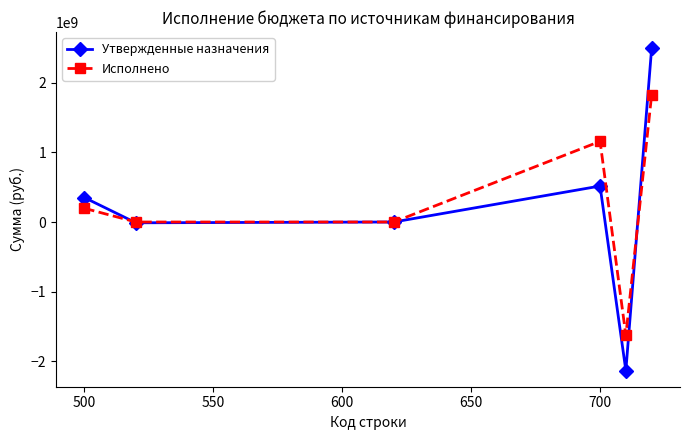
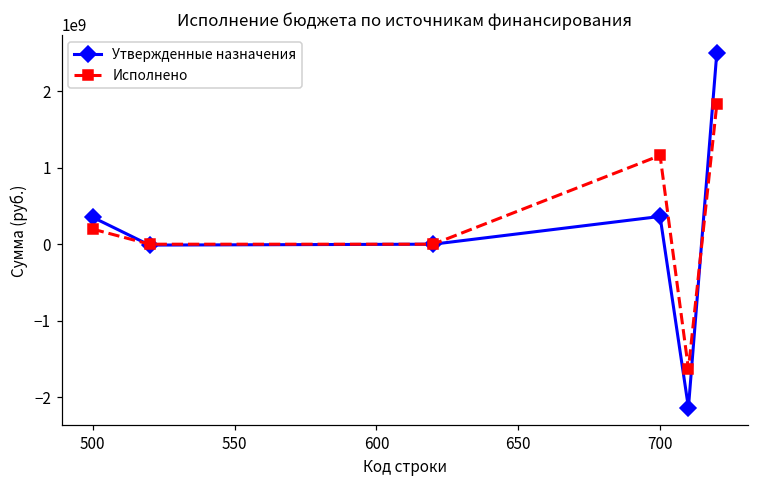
Утвержденные назначения, 700: 500000000 -> 400000000
